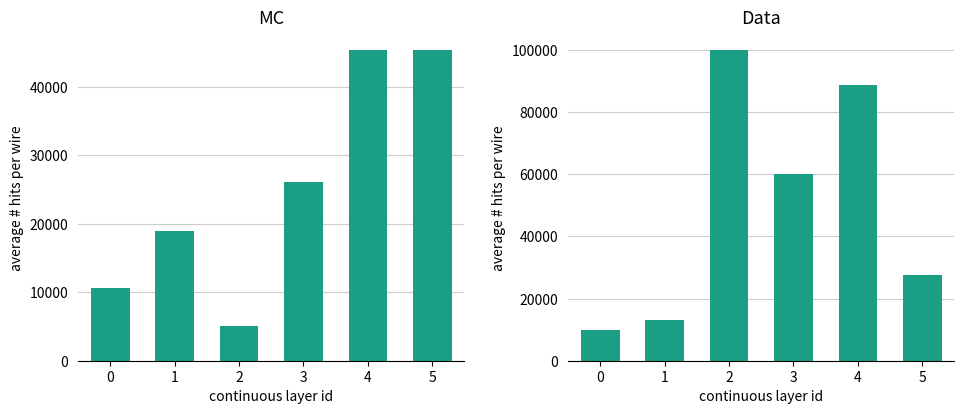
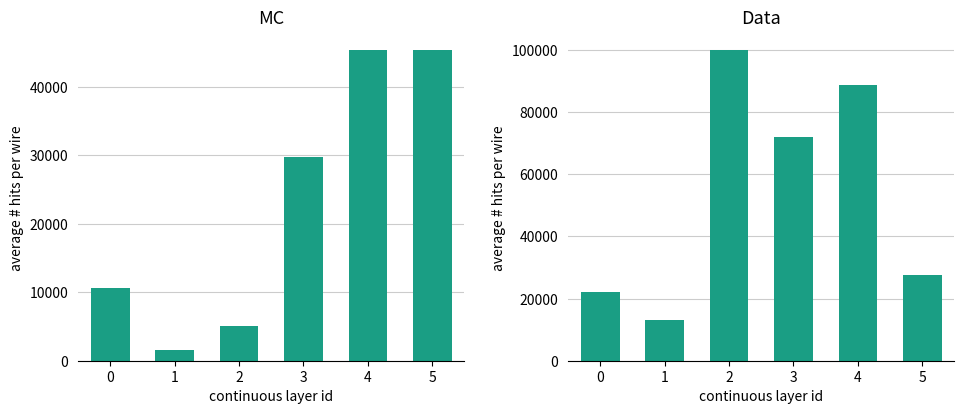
MC, 1: 19000 -> 2000
MC, 3: 26000 -> 30000
Data, 0: 10000 -> 22000
Data, 3: 60000 -> 72000
